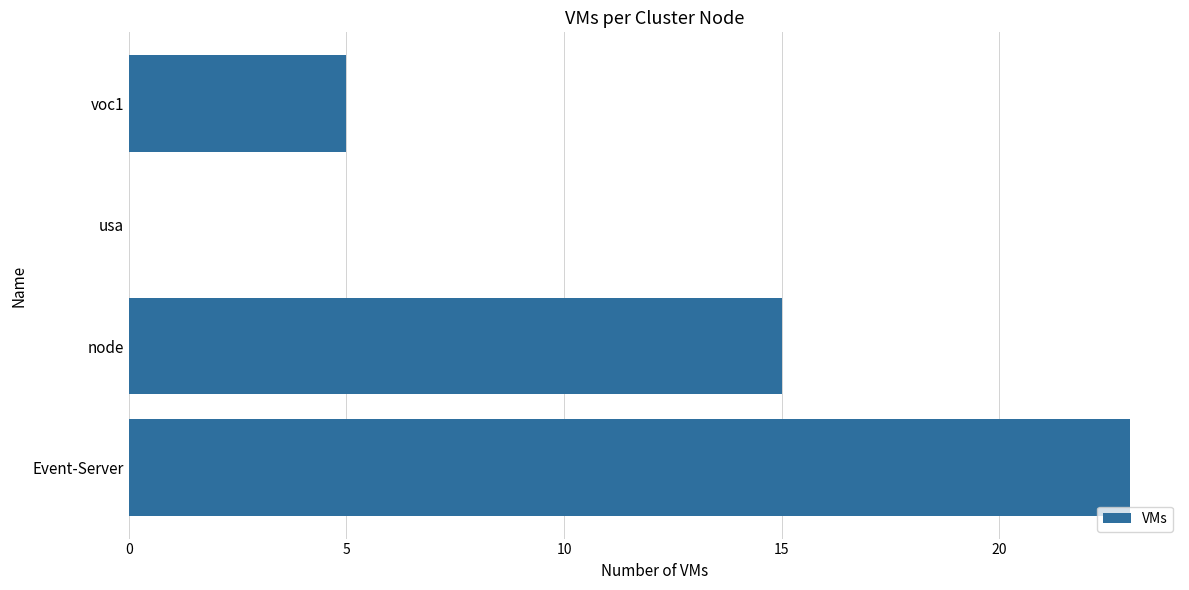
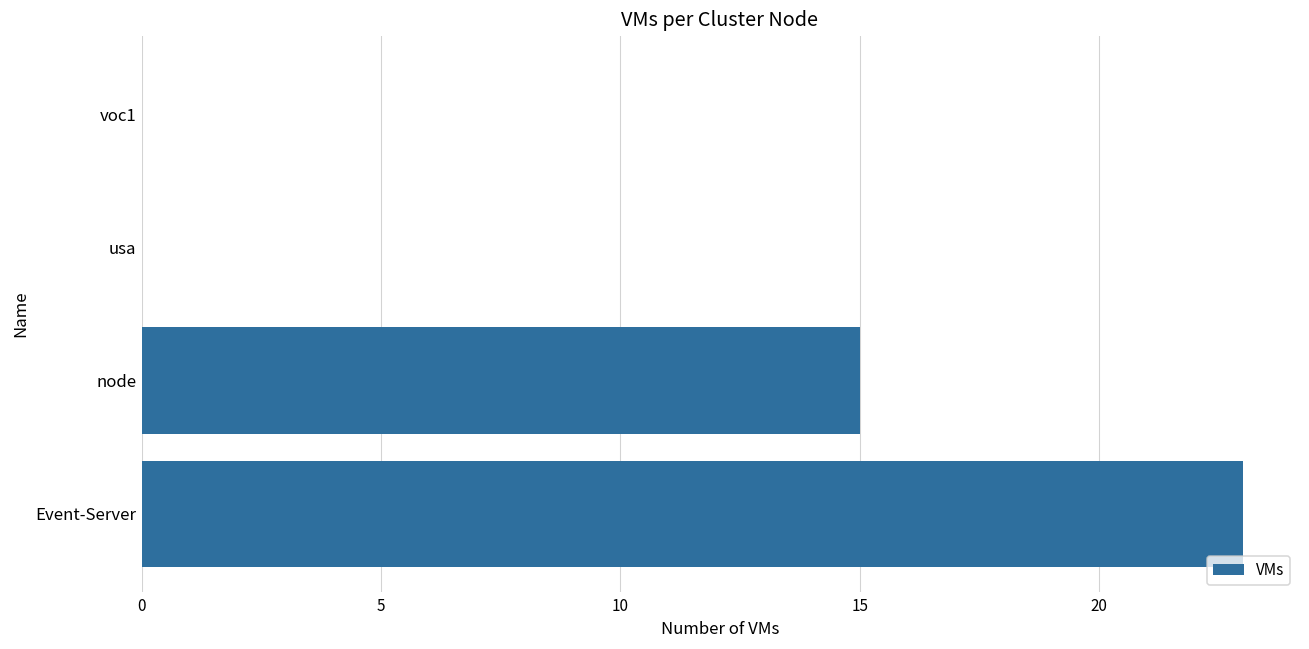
voc1: 5 -> 0
